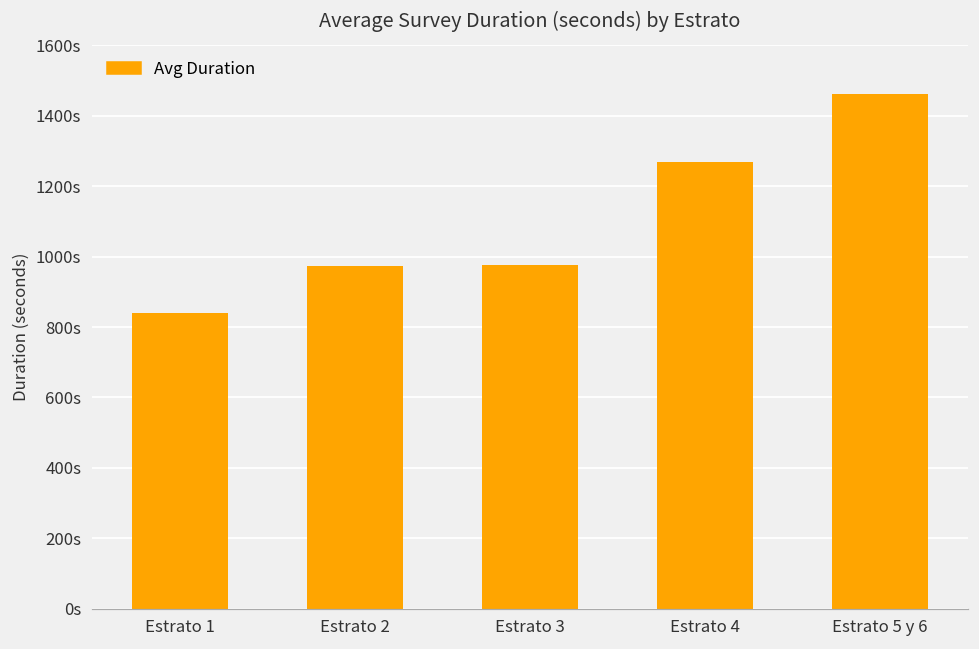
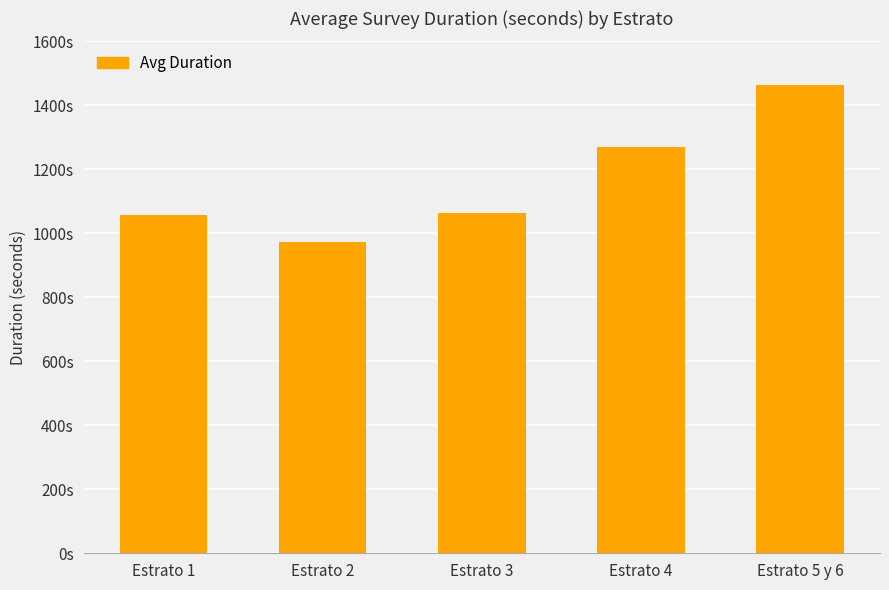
Estrato 1: 840s -> 1060s
Estrato 3: 980s -> 1060s
